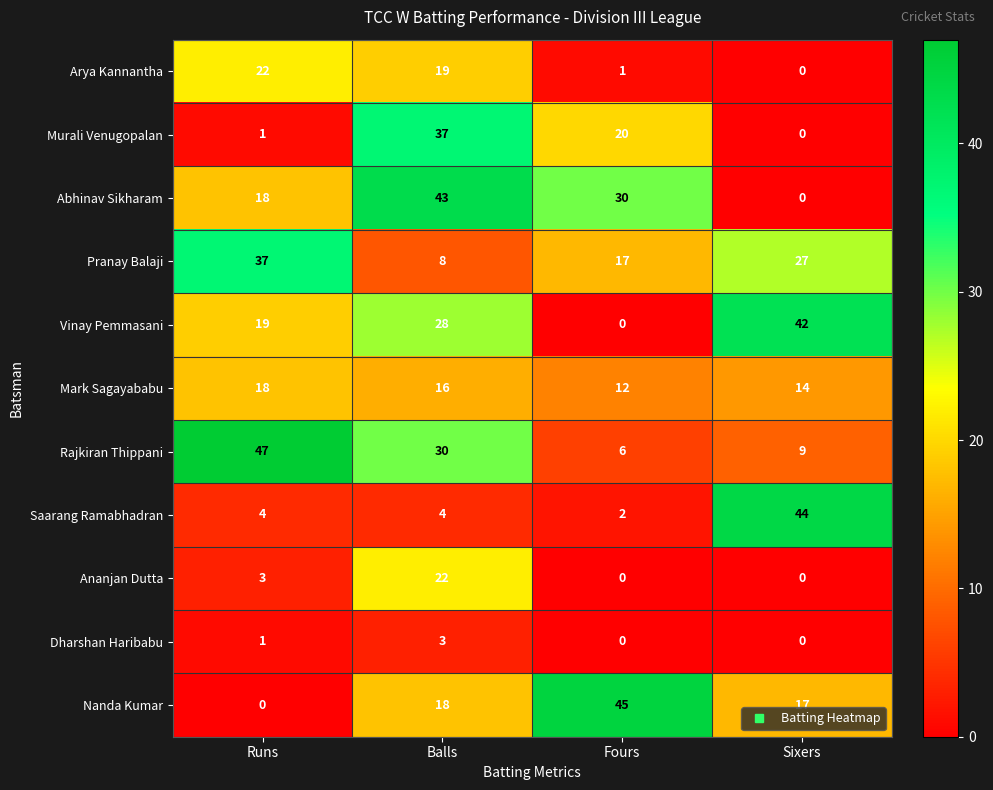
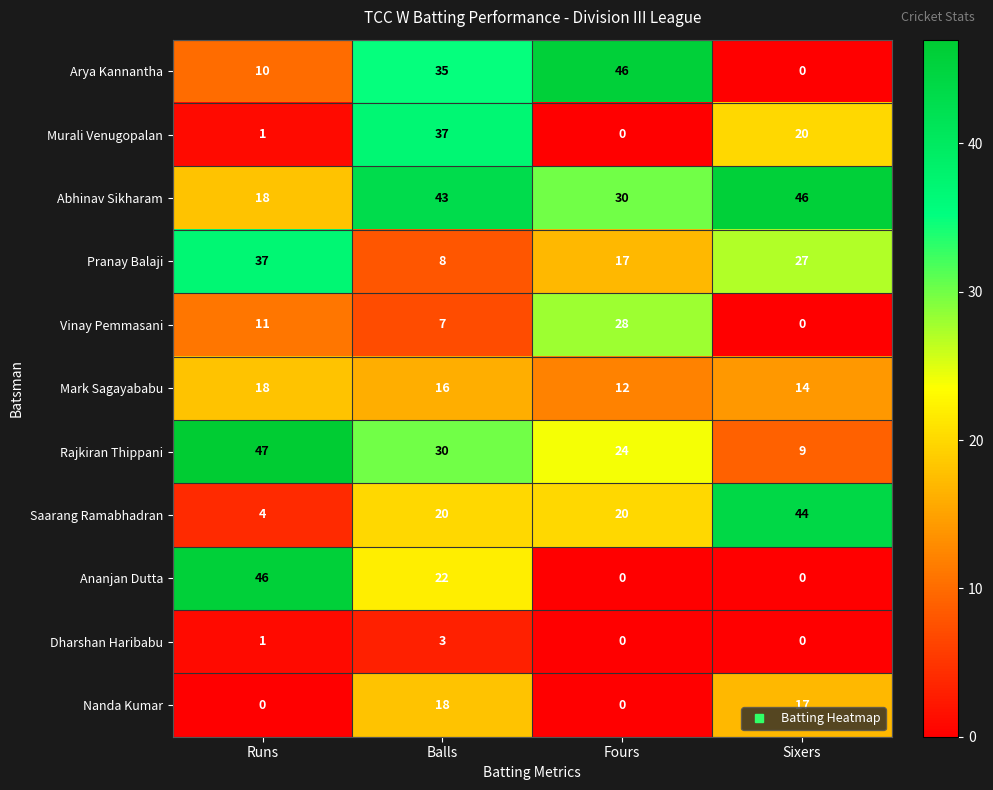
Arya Kannantha, Runs: 22 -> 10
Arya Kannantha, Balls: 19 -> 35
Arya Kannantha, Fours: 1 -> 46
Murali Venugopalan, Fours: 20 -> 0
Murali Venugopalan, Sixers: 0 -> 20
Abhinav Sikharam, Sixers: 0 -> 46
Vinay Pemmasani, Runs: 19 -> 11
Vinay Pemmasani, Balls: 28 -> 7
Vinay Pemmasani, Fours: 0 -> 28
Vinay Pemmasani, Sixers: 42 -> 0
Rajkiran Thippani, Fours: 6 -> 24
Saarang Ramabhadran, Balls: 4 -> 20
Saarang Ramabhadran, Fours: 2 -> 20
Ananjan Dutta, Runs: 3 -> 46
Nanda Kumar, Fours: 45 -> 0
